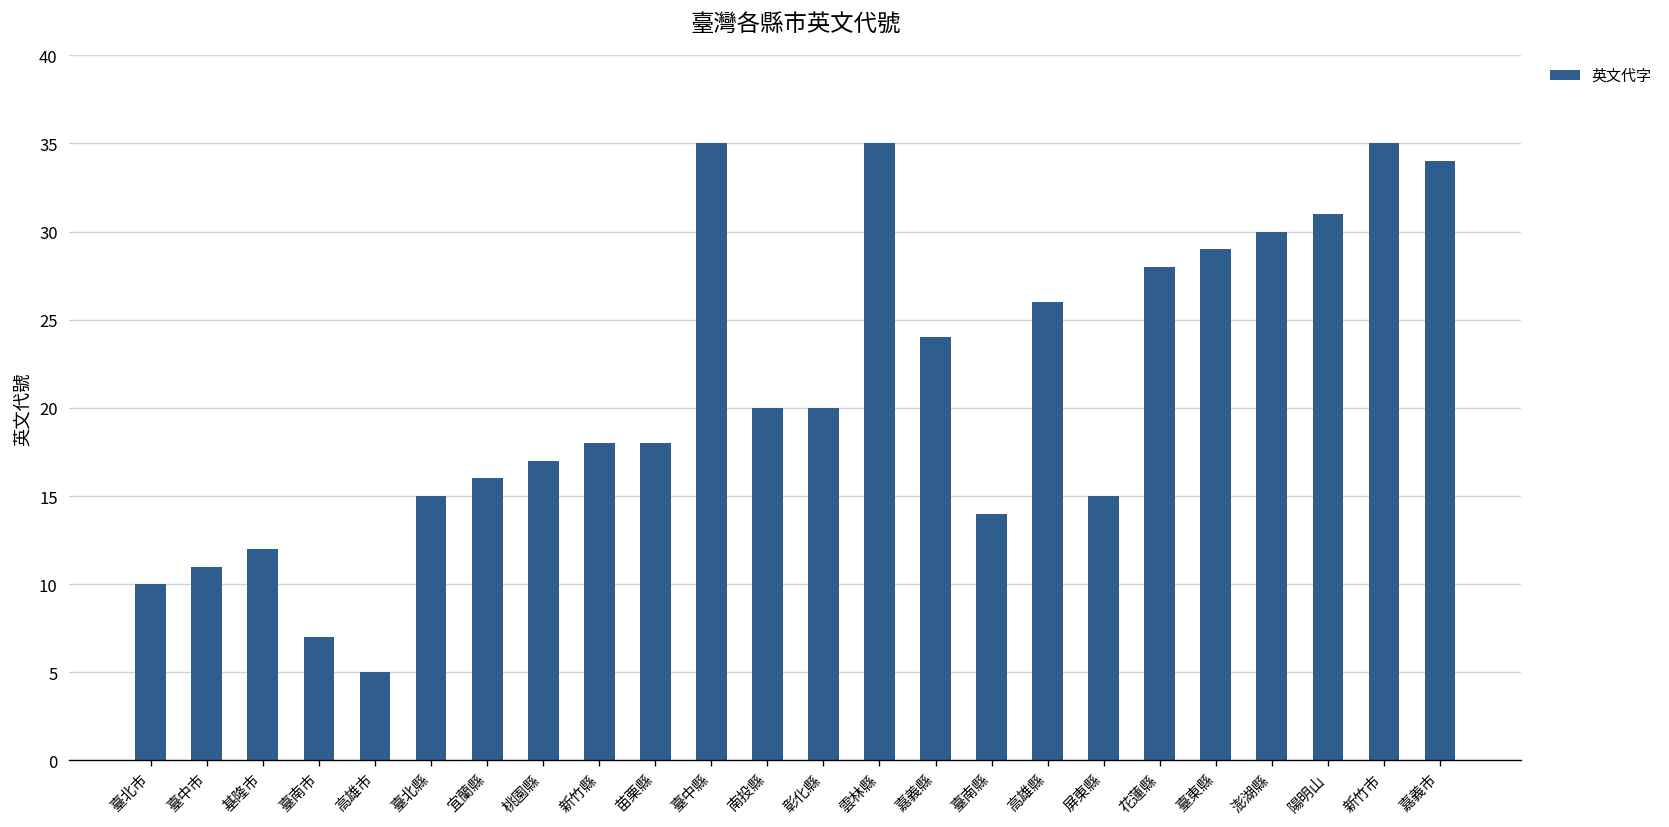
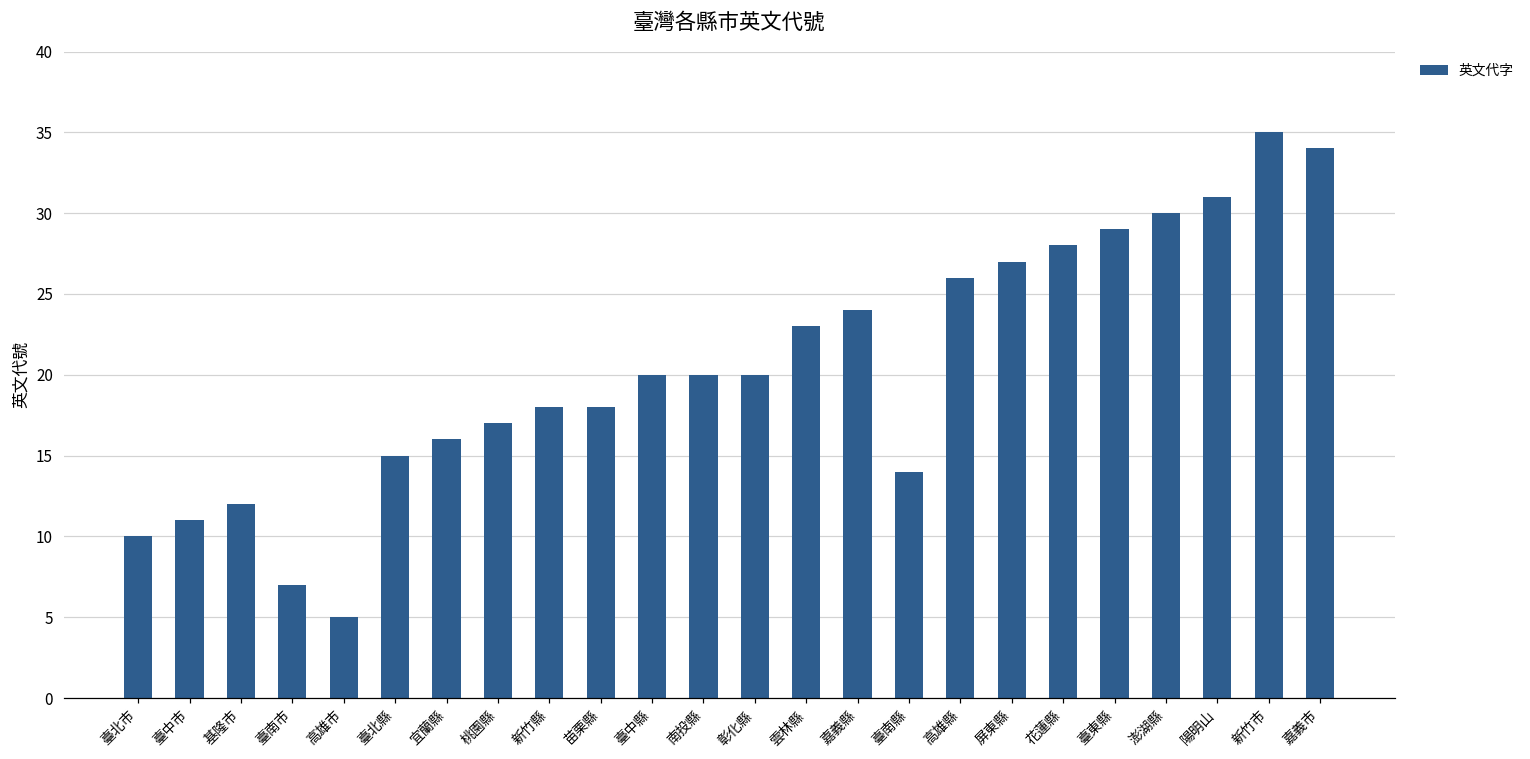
臺中縣: 35 -> 20
雲林縣: 35 -> 23
屏東縣: 15 -> 27
